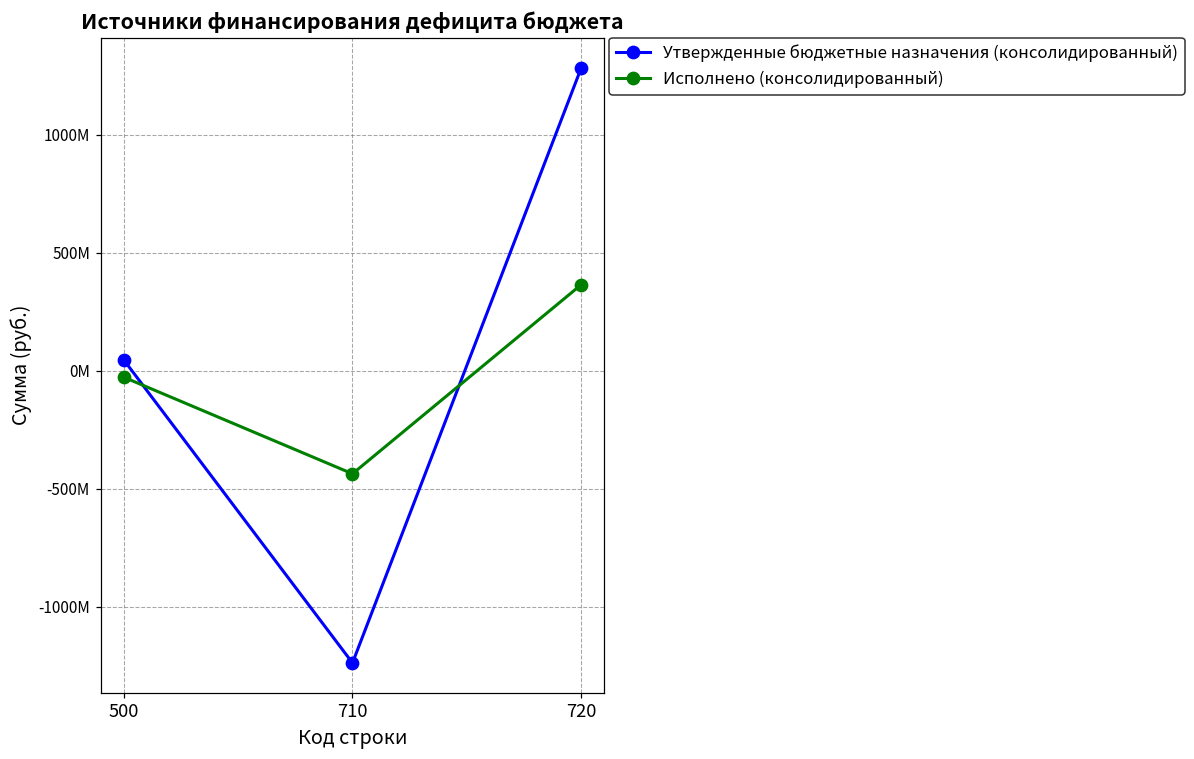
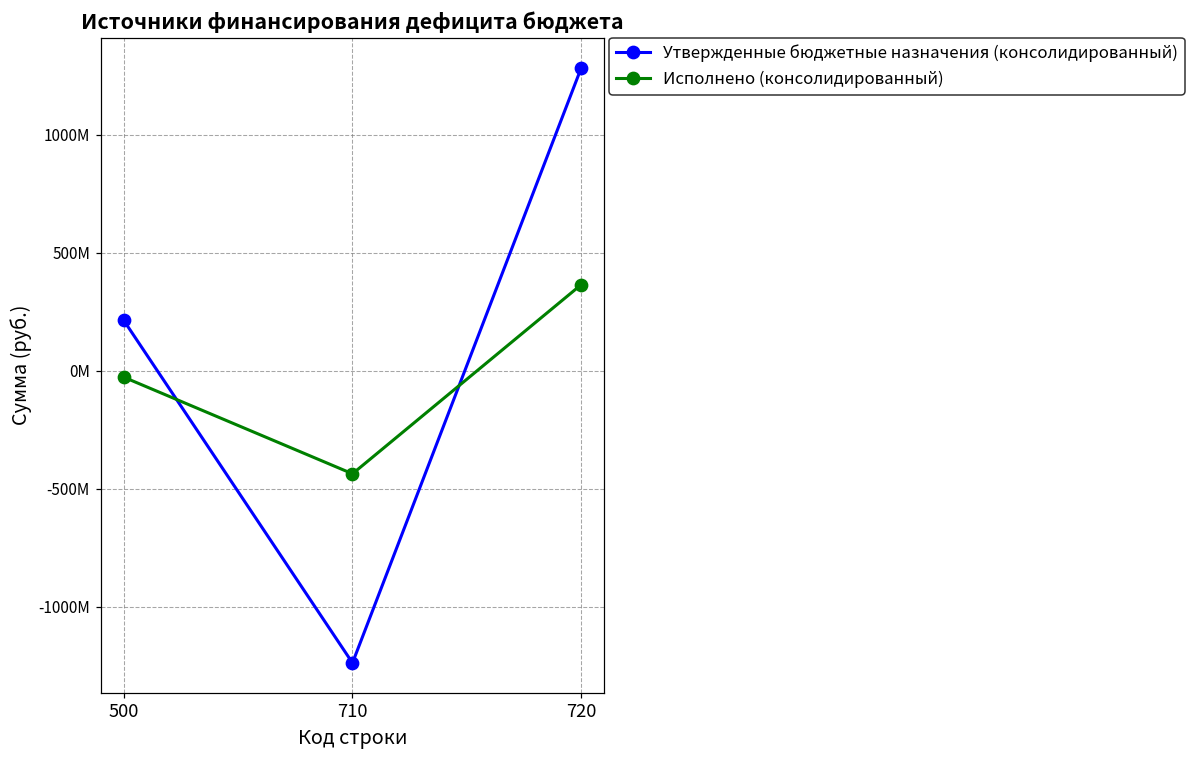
Утвержденные бюджетные назначения (консолидированный), 500: 50000000 -> 210000000
